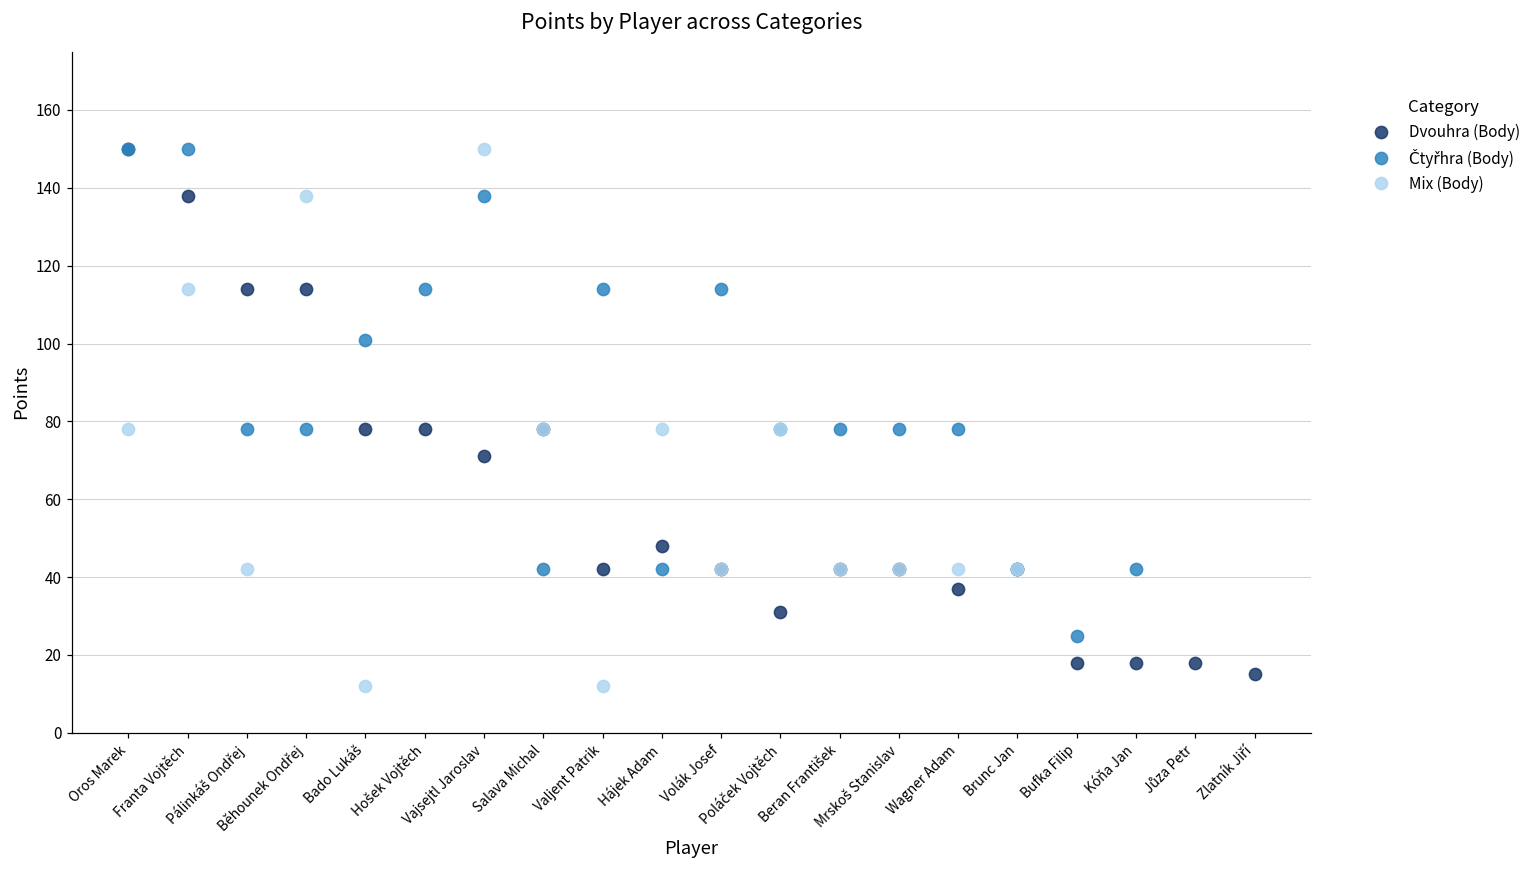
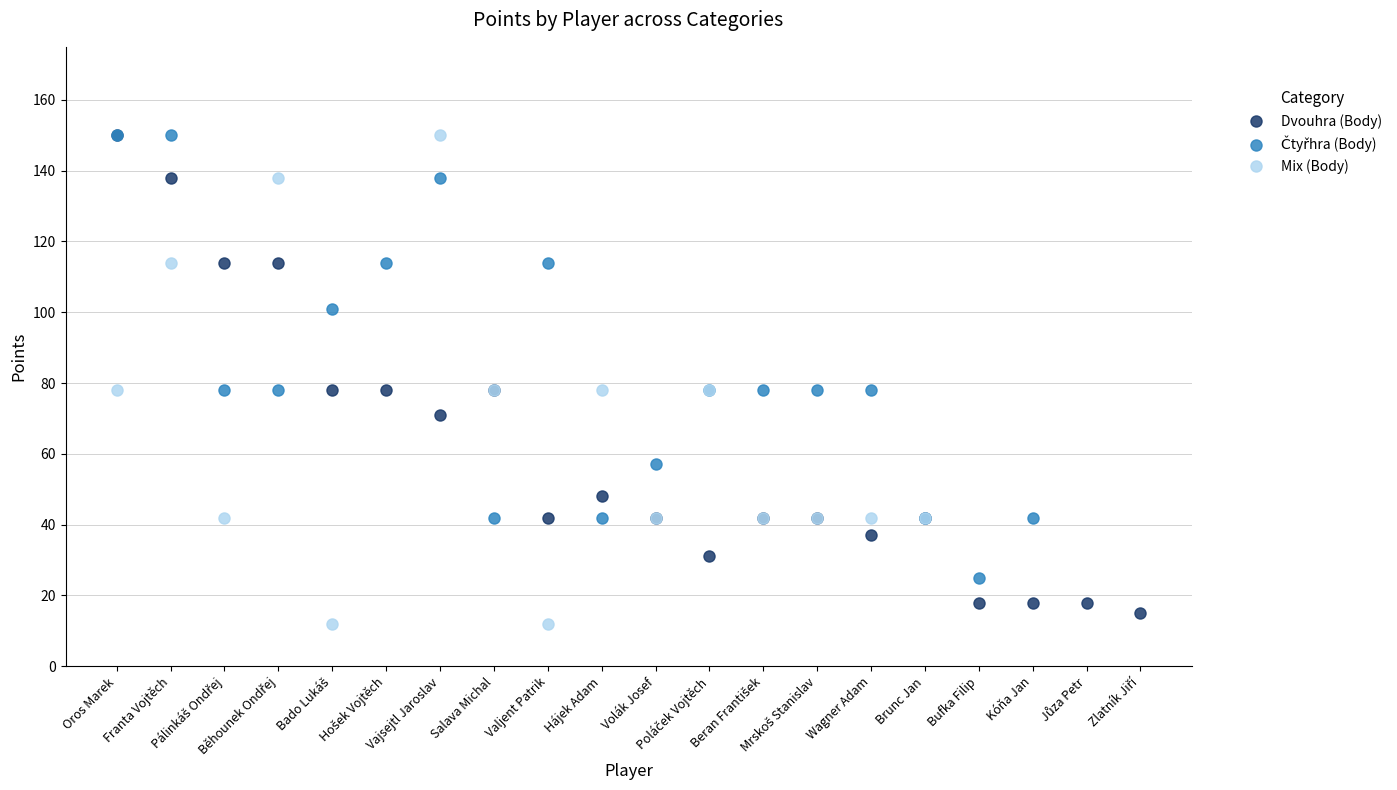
Čtyřhra (Body), Volák Josef: 114 -> 57
